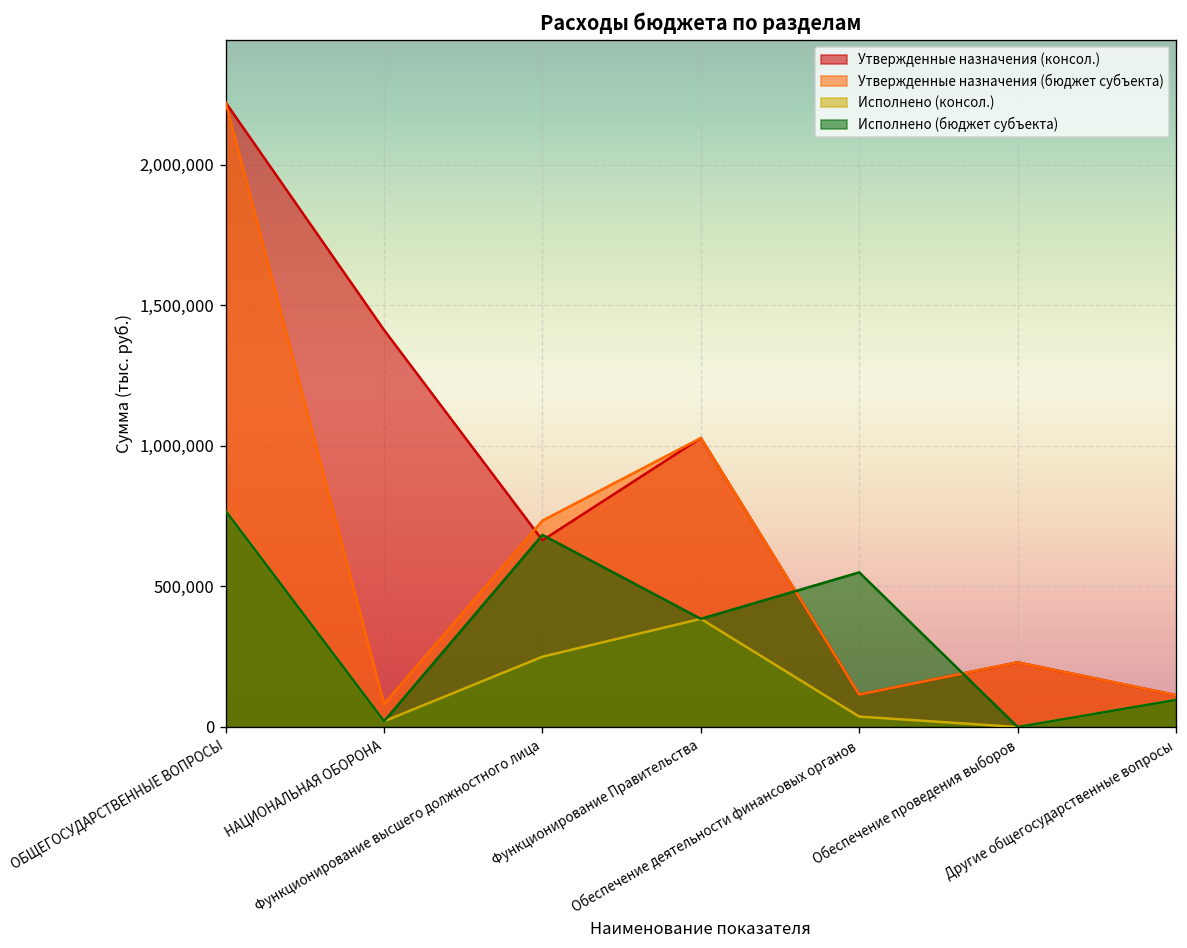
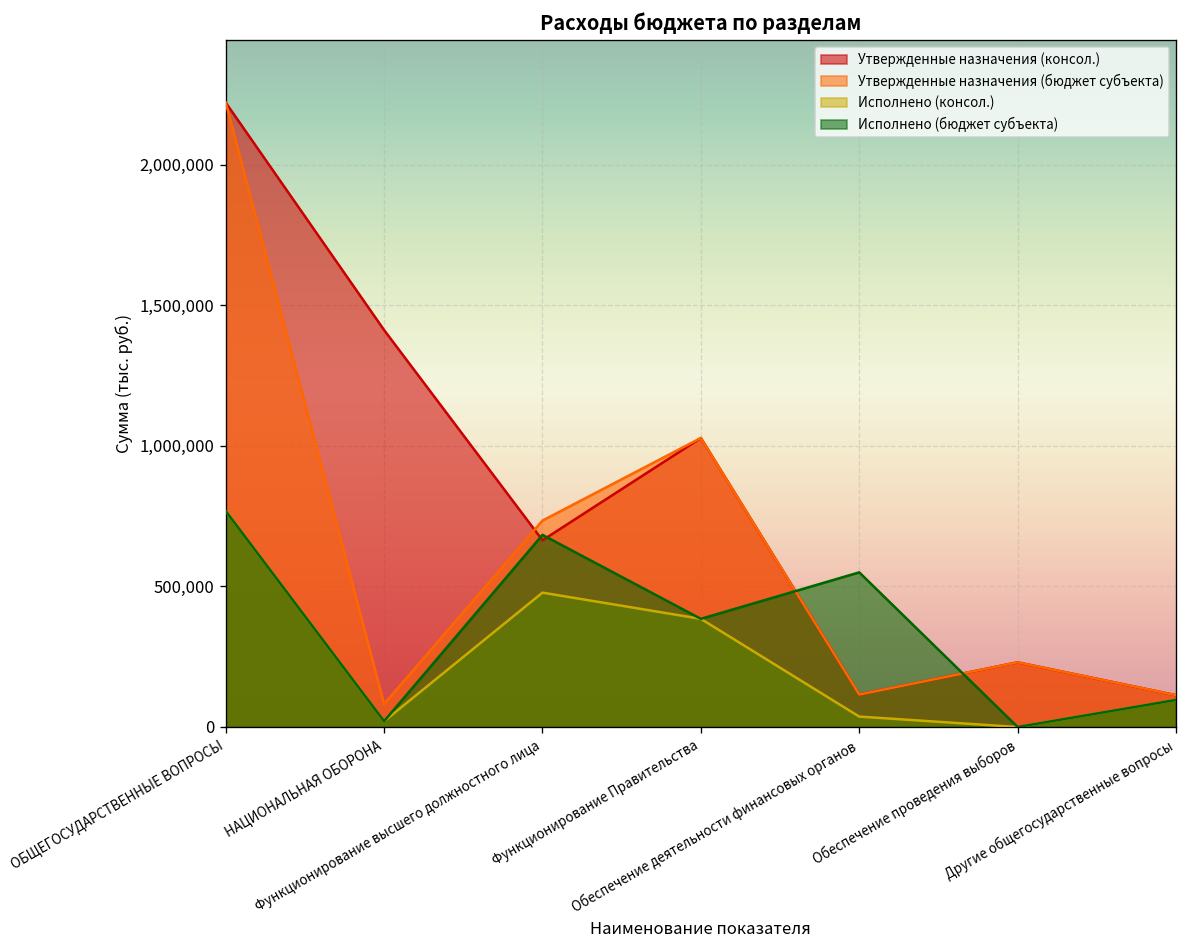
Исполнено (консол.), Функционирование высшего должностного лица: 250,000 -> 480,000
